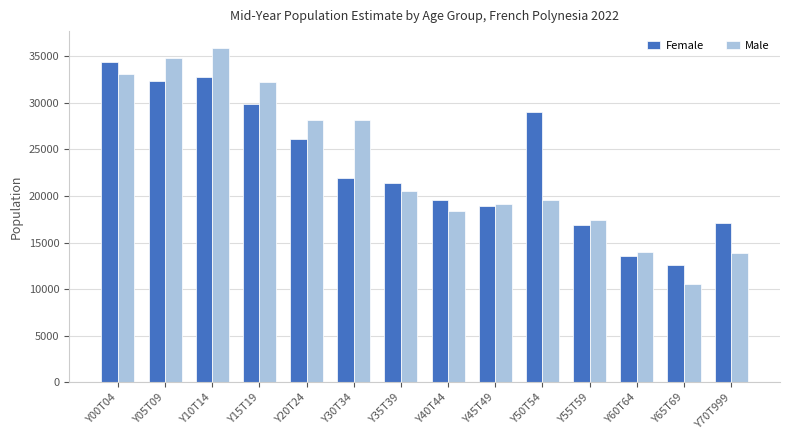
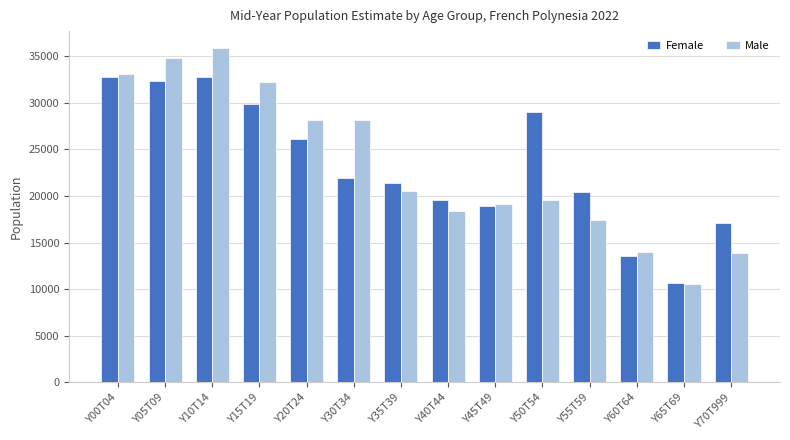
Female, Y00T04: 34000 -> 33000
Female, Y55T59: 17000 -> 20000
Female, Y65T69: 13000 -> 11000
